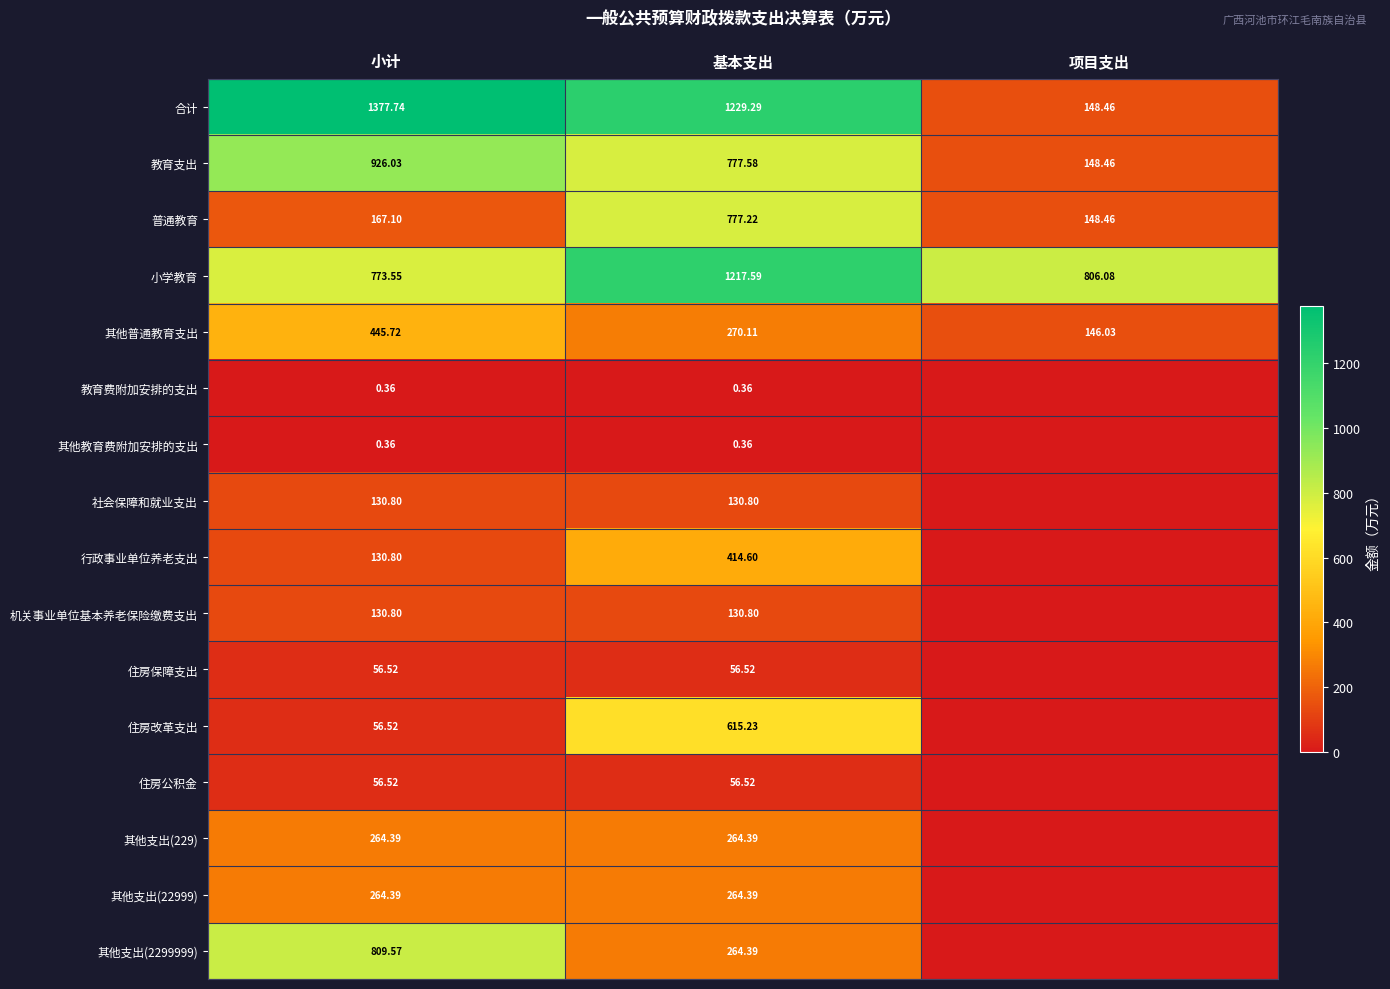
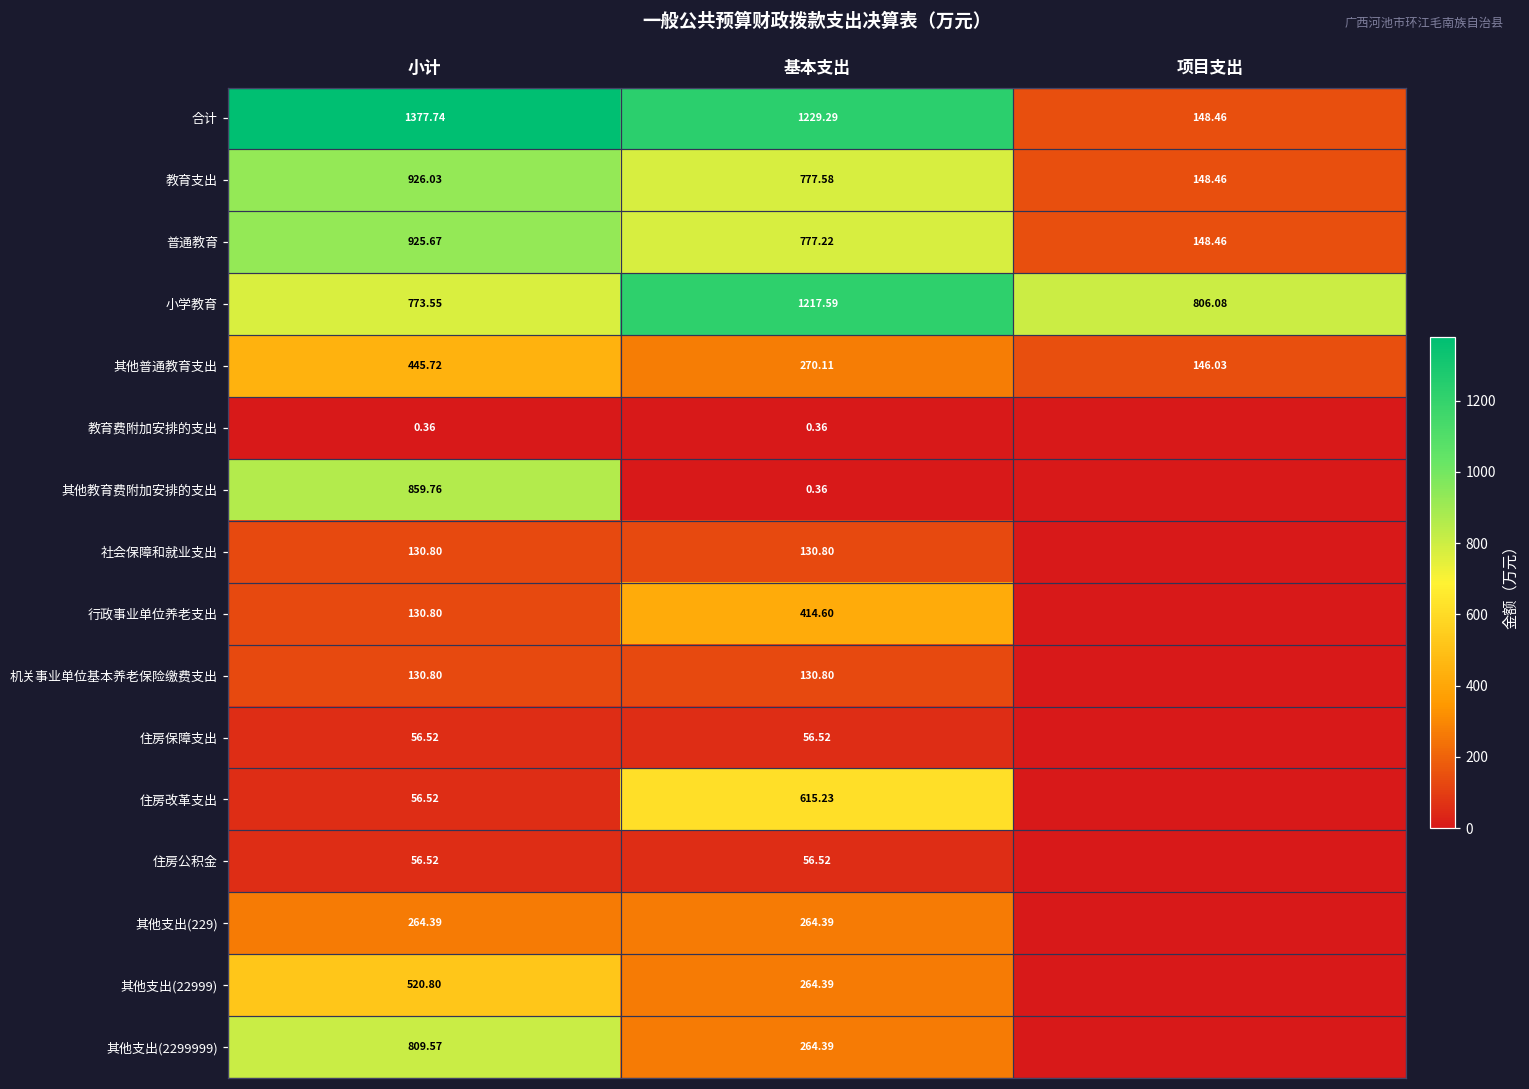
普通教育, 小计: 167.10 -> 925.67
其他教育费附加安排的支出, 小计: 0.36 -> 859.76
其他支出(22999), 小计: 264.39 -> 520.80
